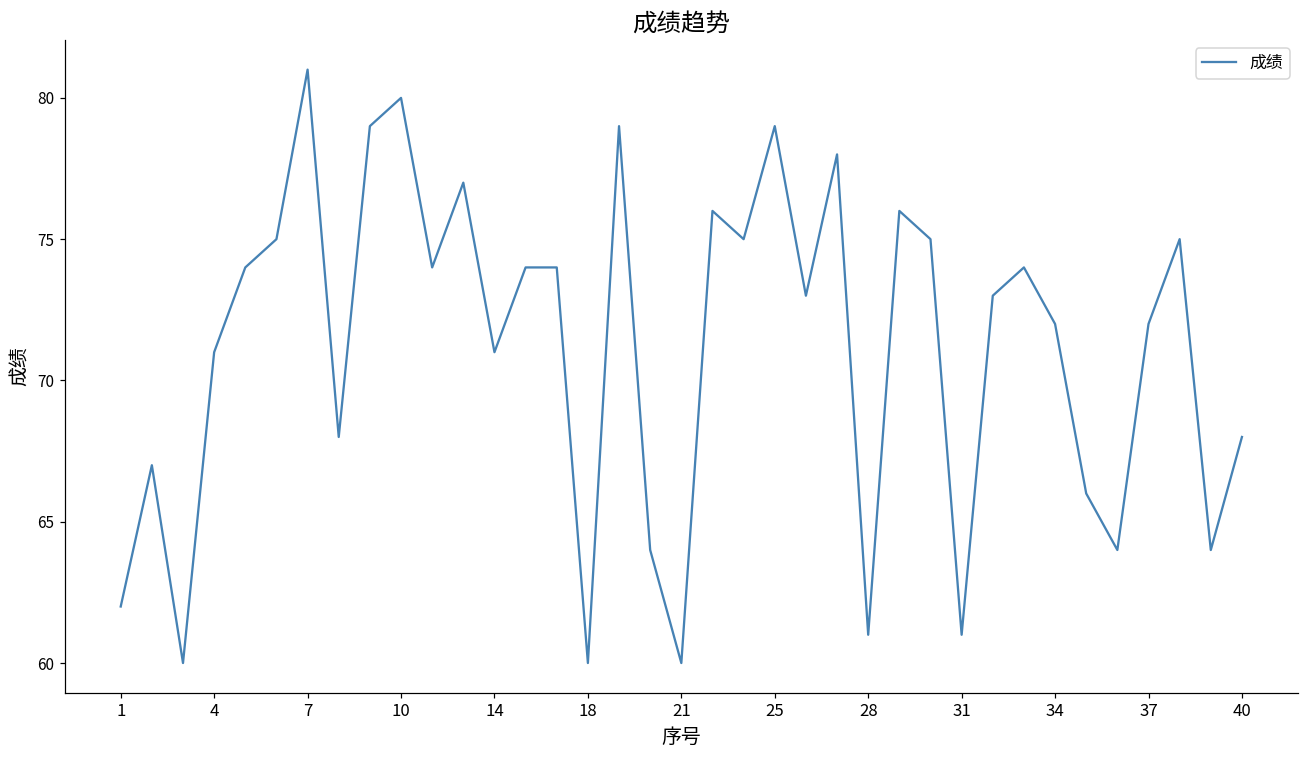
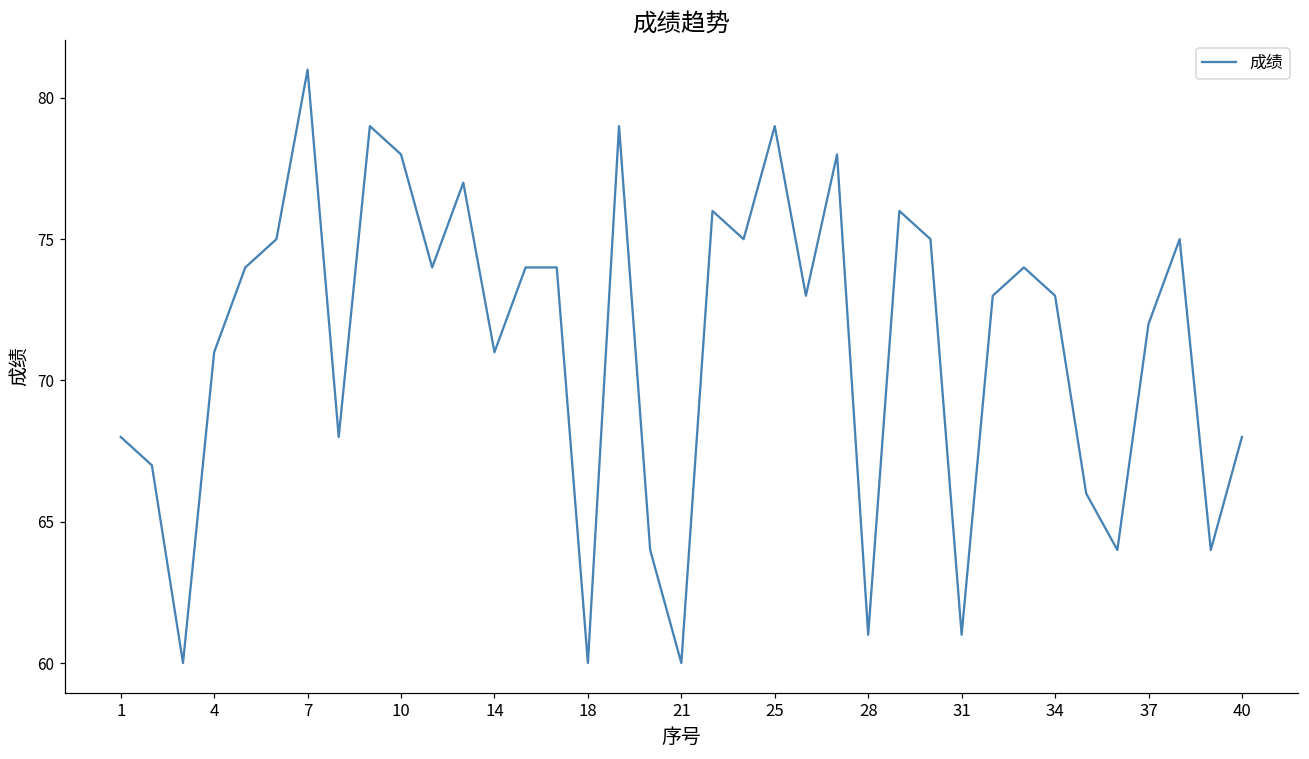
1: 62 -> 68
10: 80 -> 78
34: 72 -> 73
